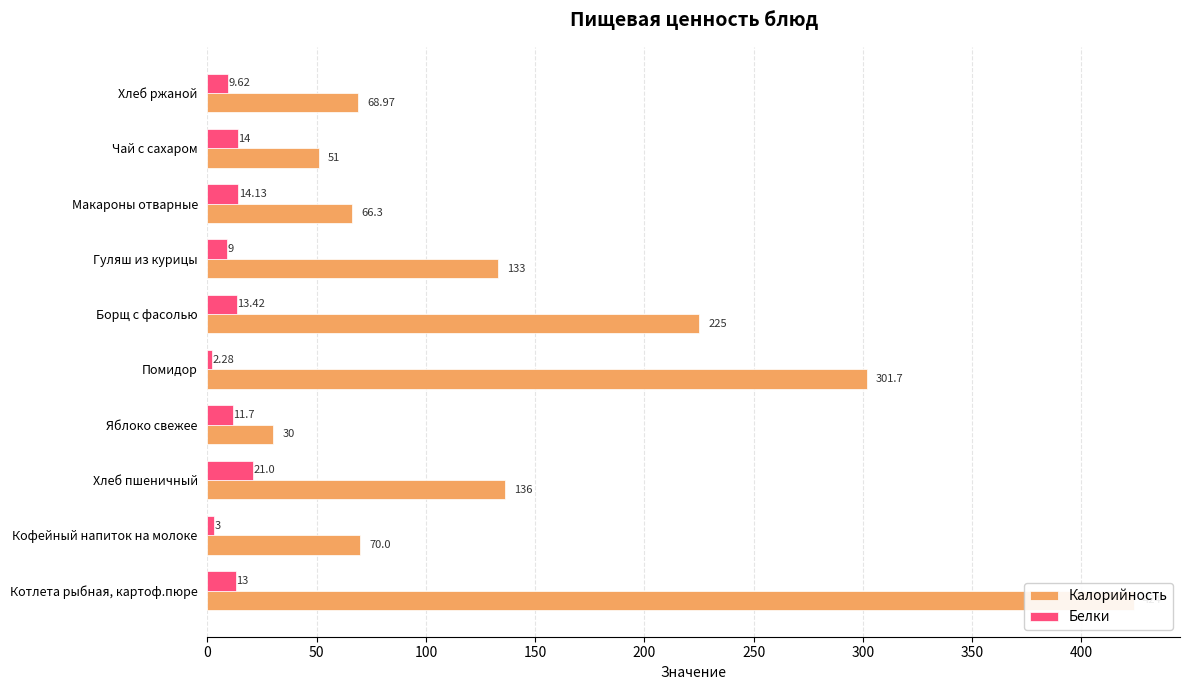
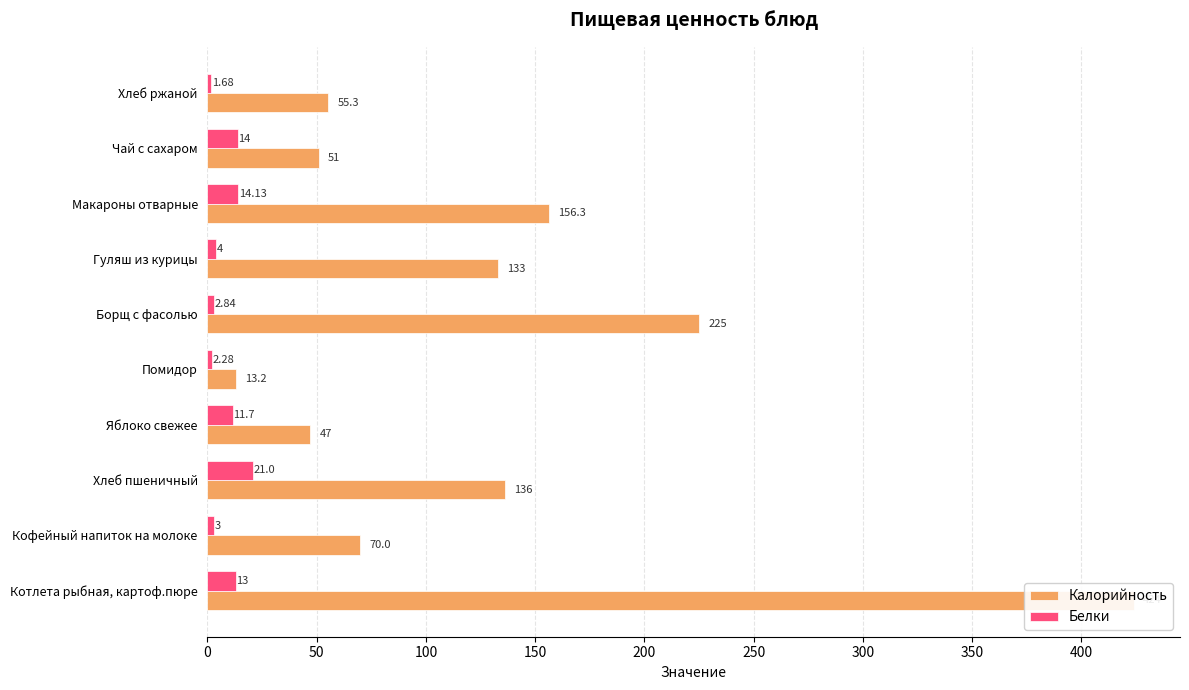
Белки, Хлеб ржаной: 9.62 -> 1.68
Калорийность, Хлеб ржаной: 68.97 -> 55.3
Калорийность, Макароны отварные: 66.3 -> 156.3
Белки, Гуляш из курицы: 9 -> 4
Белки, Борщ с фасолью: 13.42 -> 2.84
Калорийность, Помидор: 301.7 -> 13.2
Калорийность, Яблоко свежее: 30 -> 47
